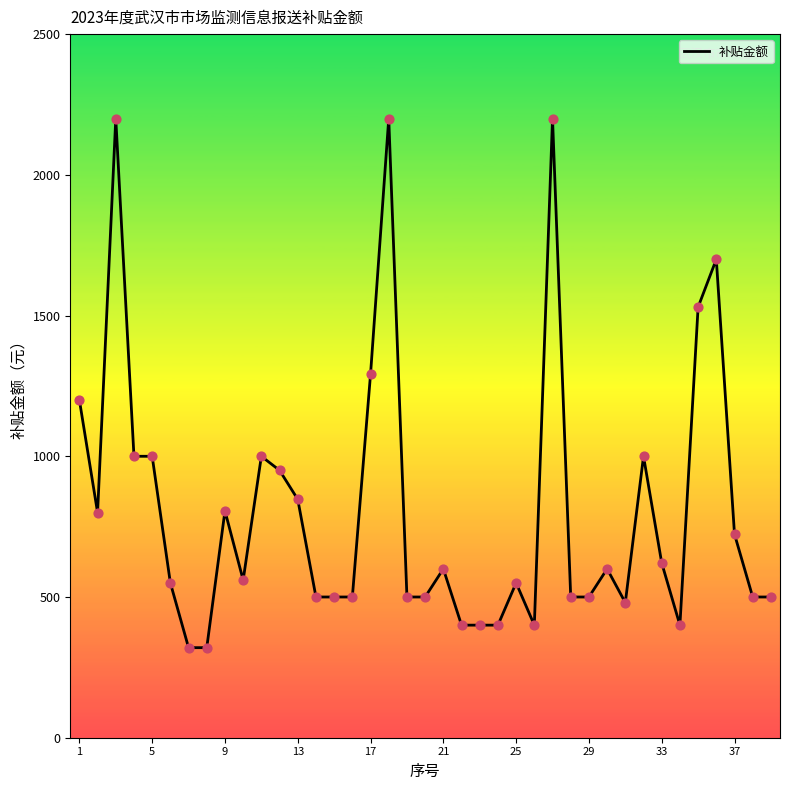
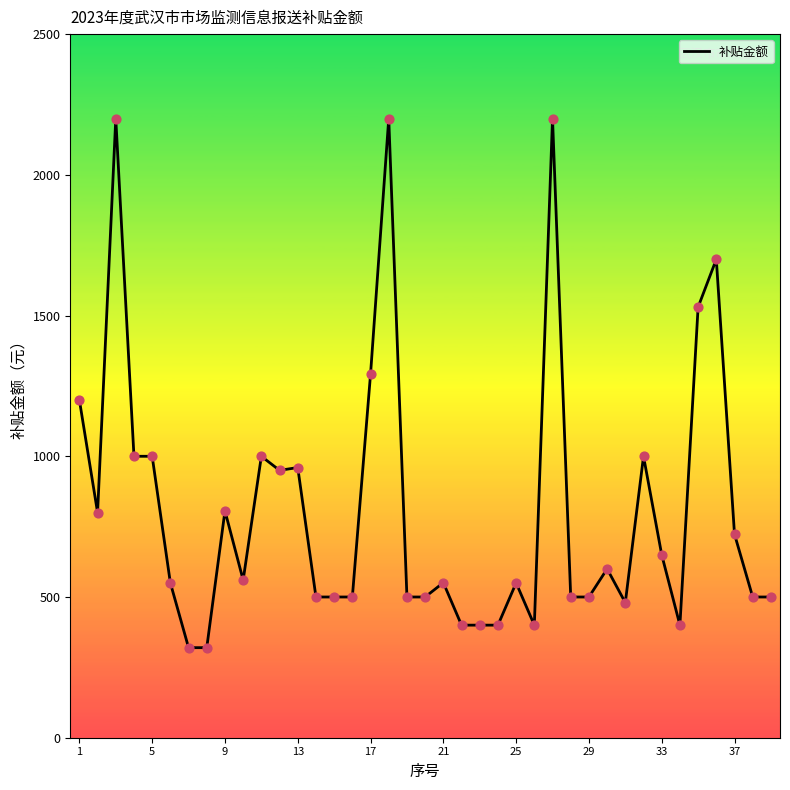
13: 850 -> 960
21: 600 -> 550
33: 620 -> 650
